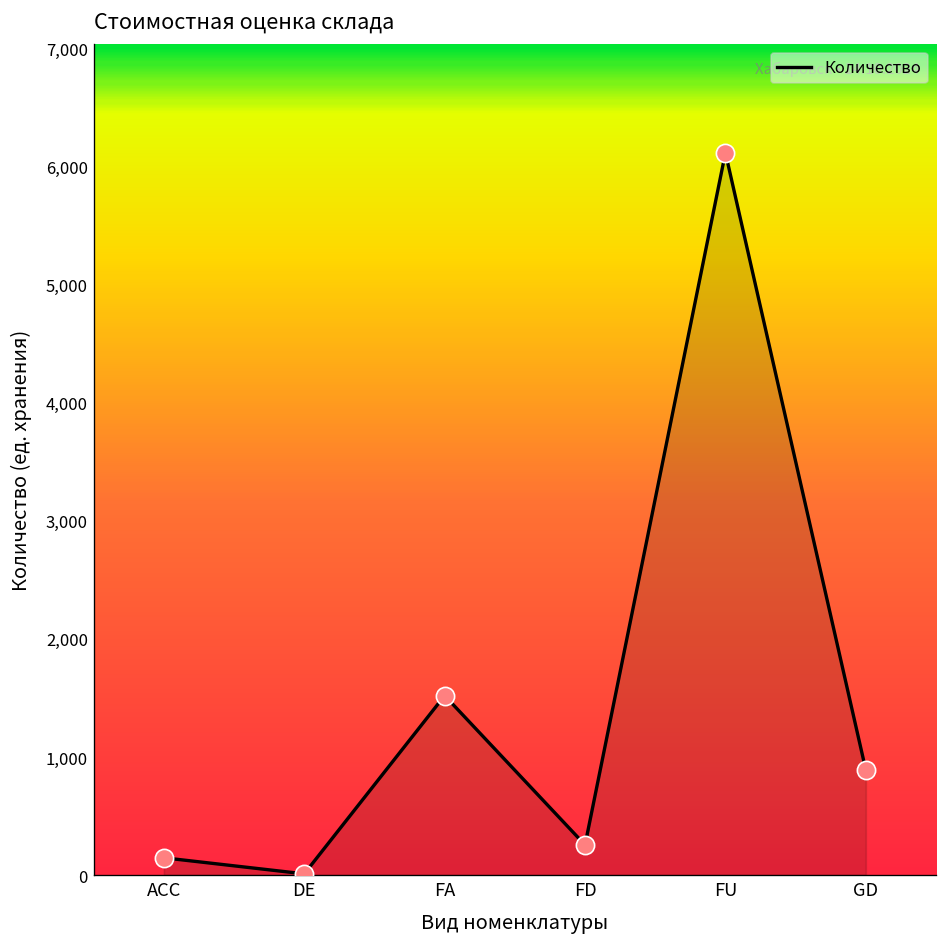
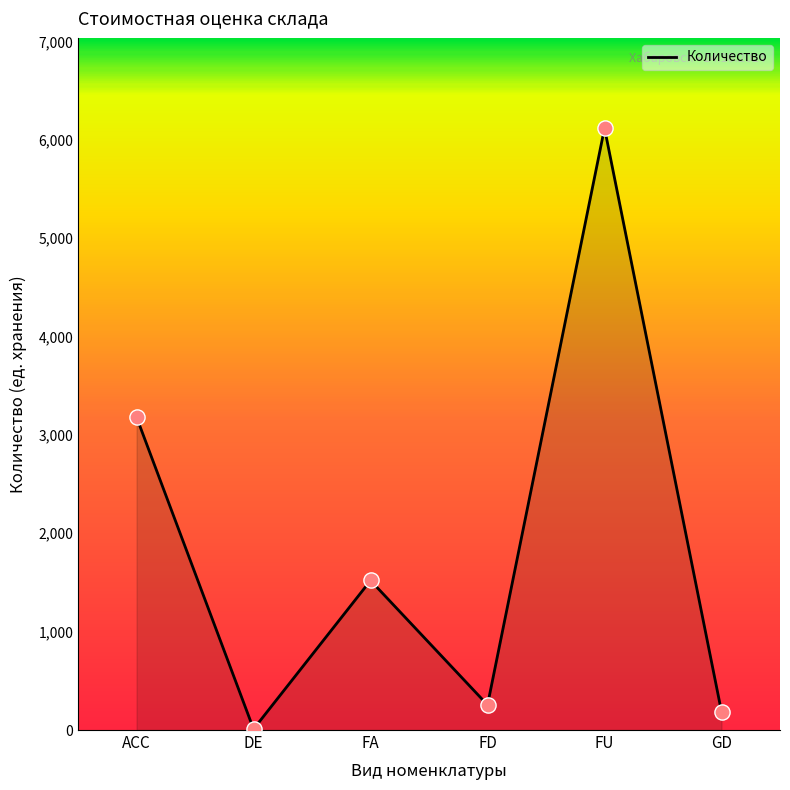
ACC: 100 -> 3,200
GD: 900 -> 200
